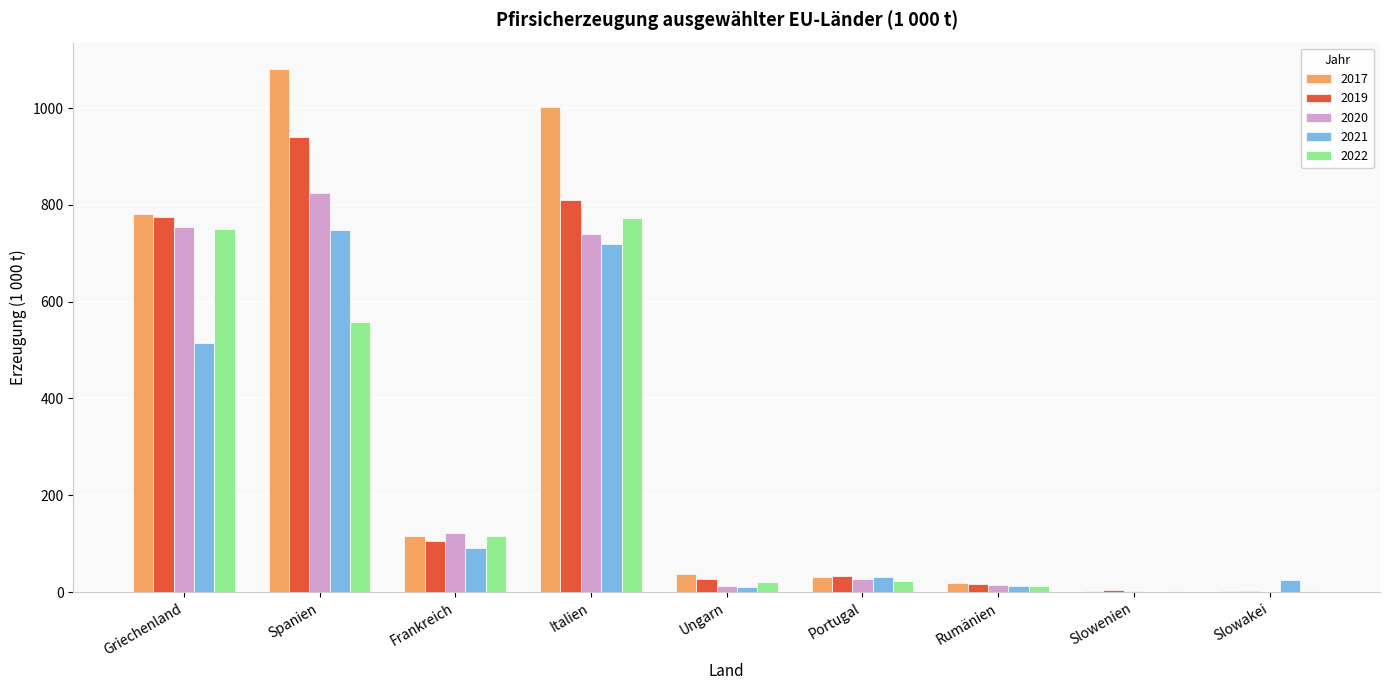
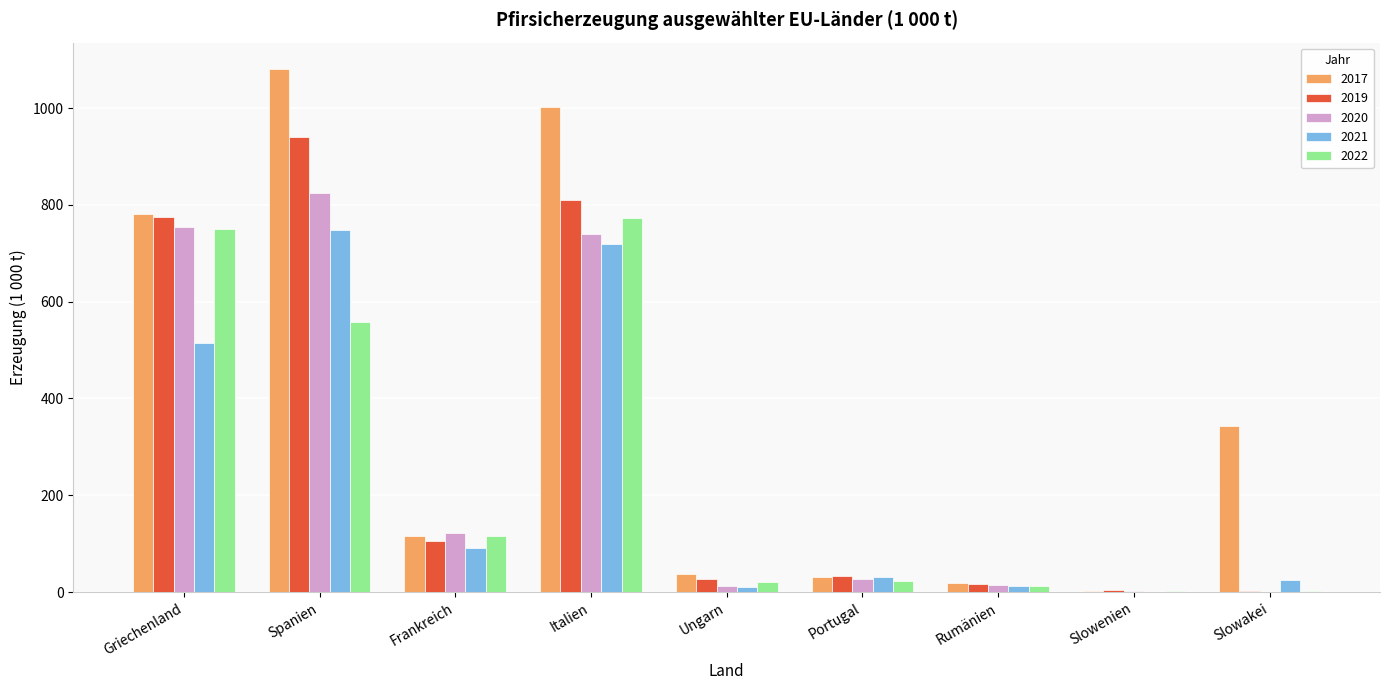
2017, Slowakei: 0 -> 340
